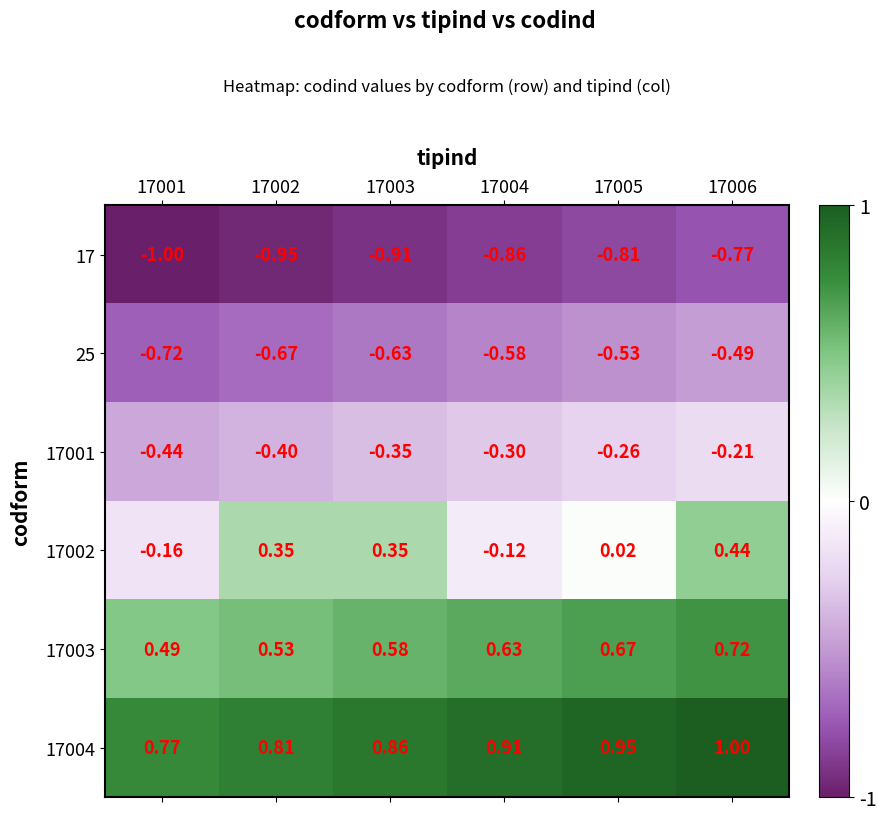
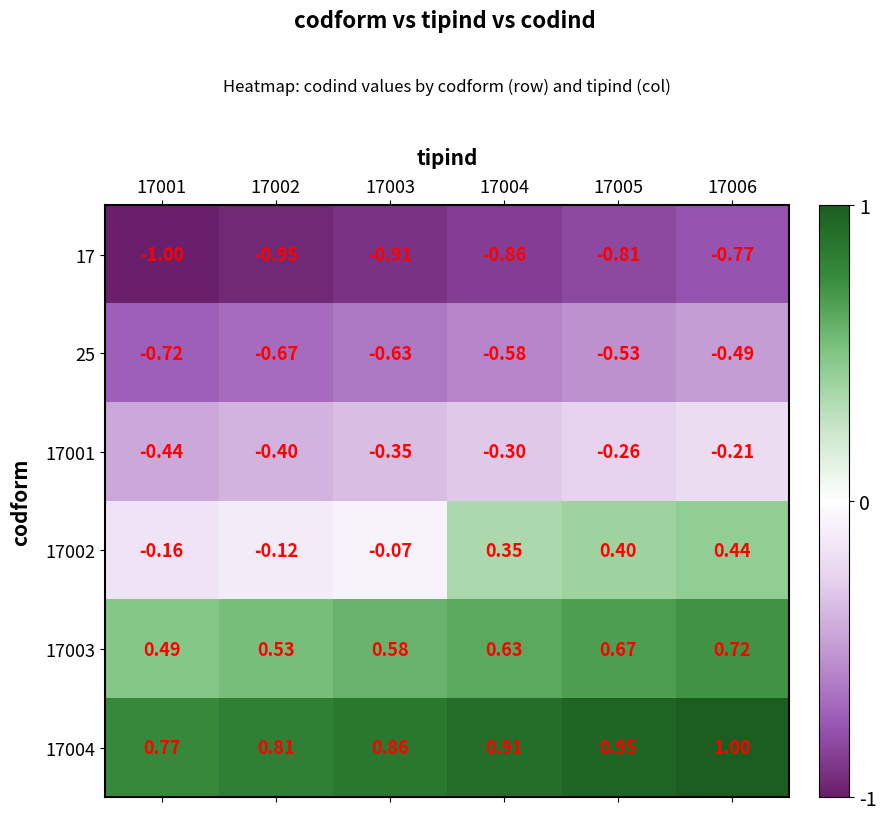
17002, 17002: 0.35 -> -0.12
17002, 17003: 0.35 -> -0.07
17002, 17004: -0.12 -> 0.35
17002, 17005: 0.02 -> 0.40
